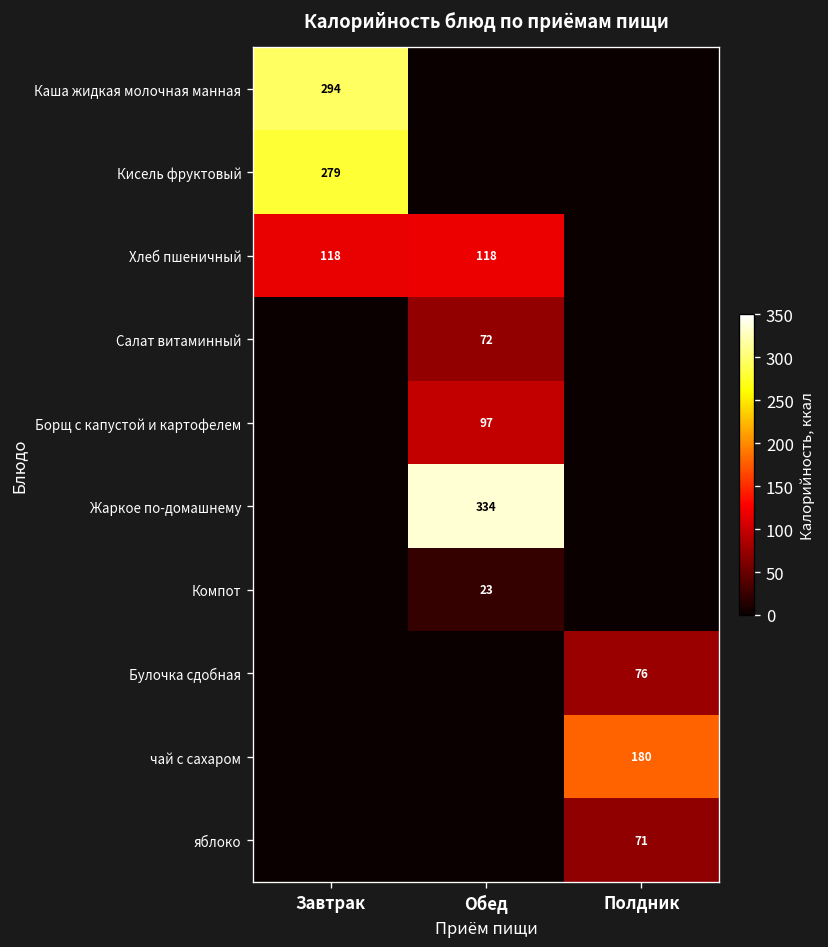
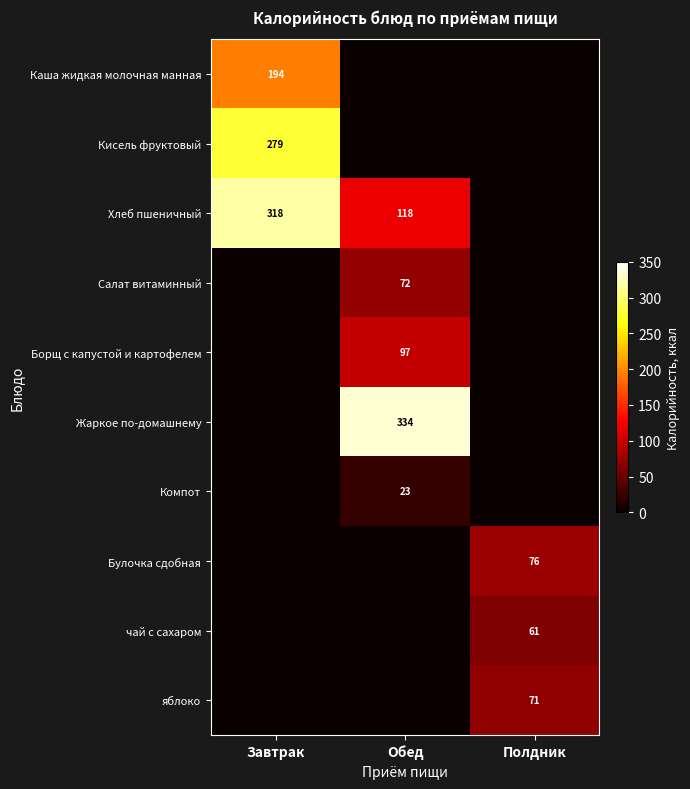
Каша жидкая молочная манная, Завтрак: 294 -> 194
Хлеб пшеничный, Завтрак: 118 -> 318
чай с сахаром, Полдник: 180 -> 61
